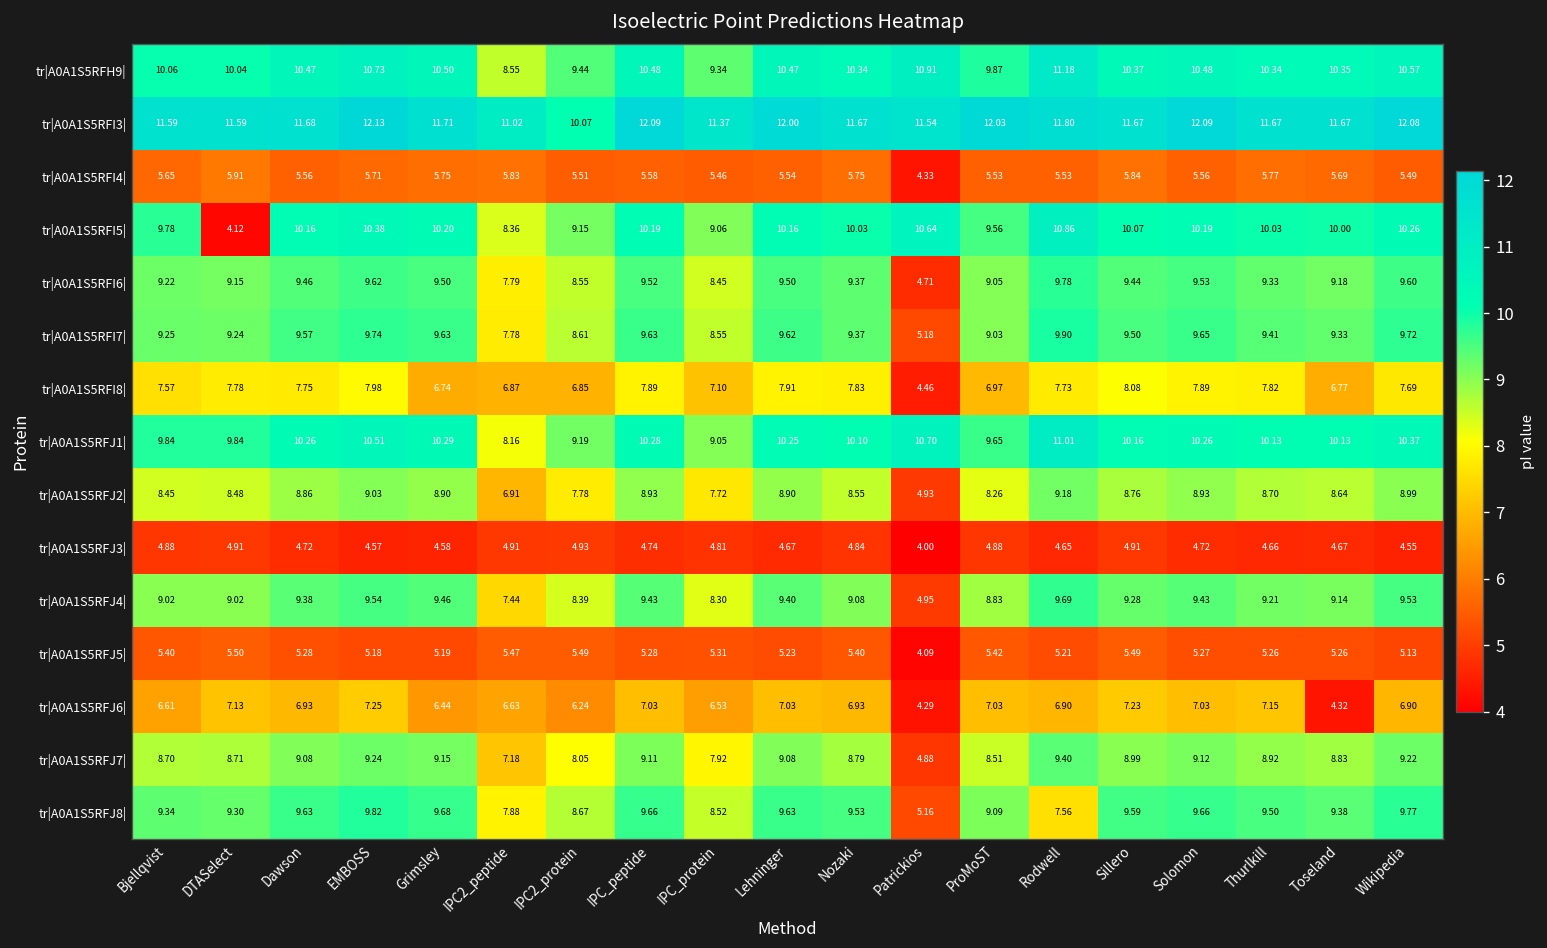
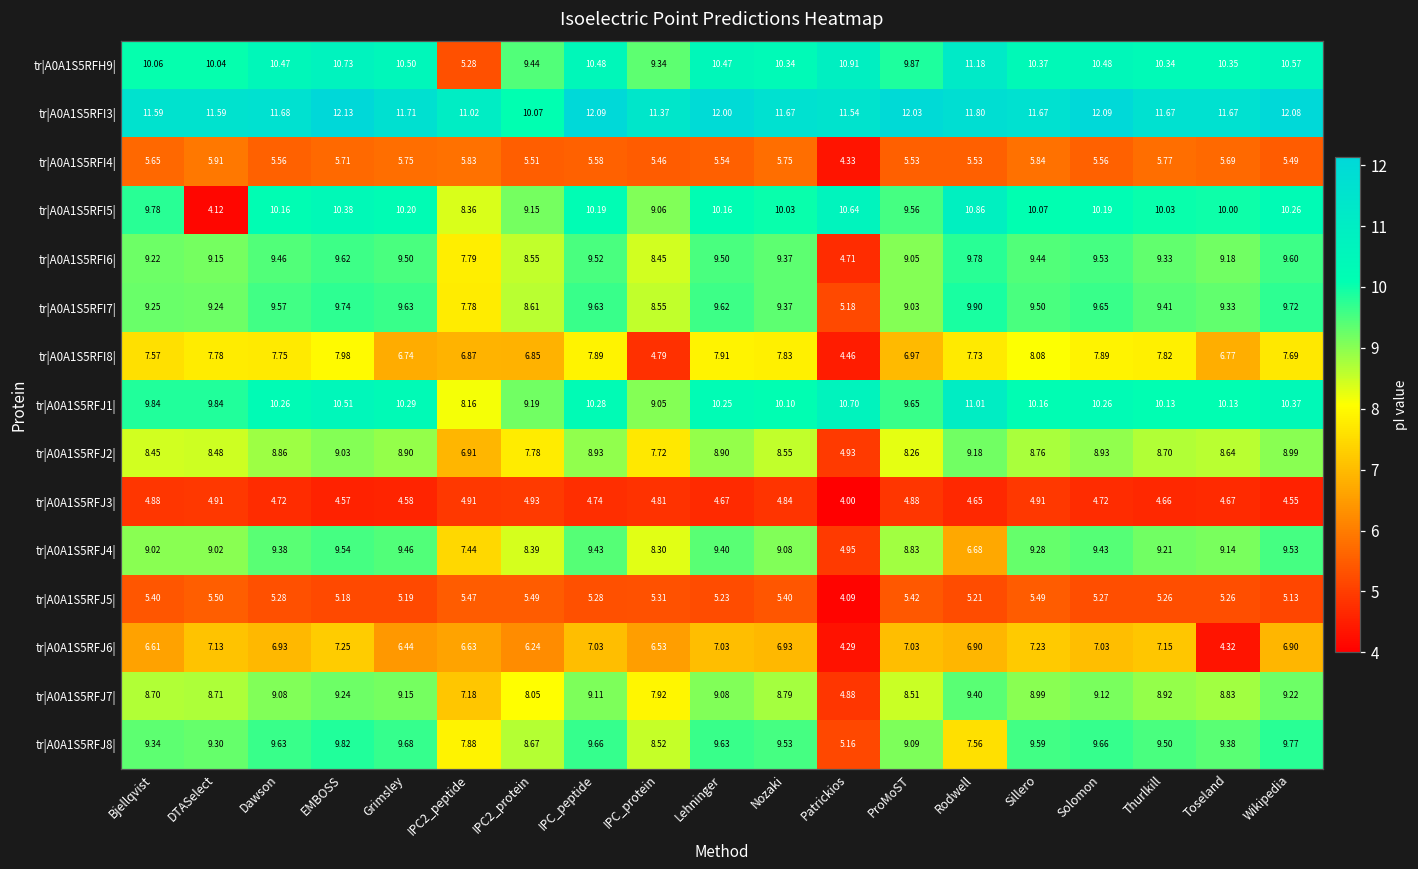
tr|A0A1S5RFH9|, IPC2_peptide: 8.55 -> 5.28
tr|A0A1S5RFI8|, IPC_protein: 7.10 -> 4.79
tr|A0A1S5RFJ4|, Rodwell: 9.69 -> 6.68
